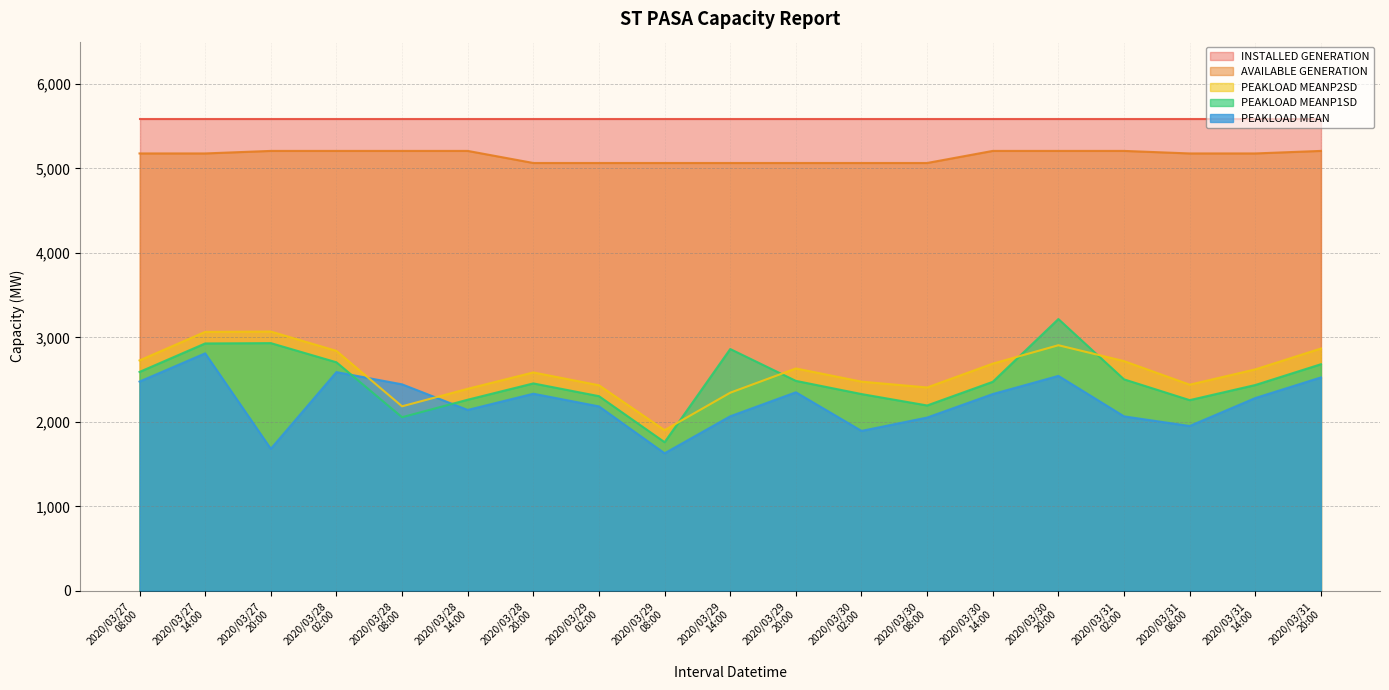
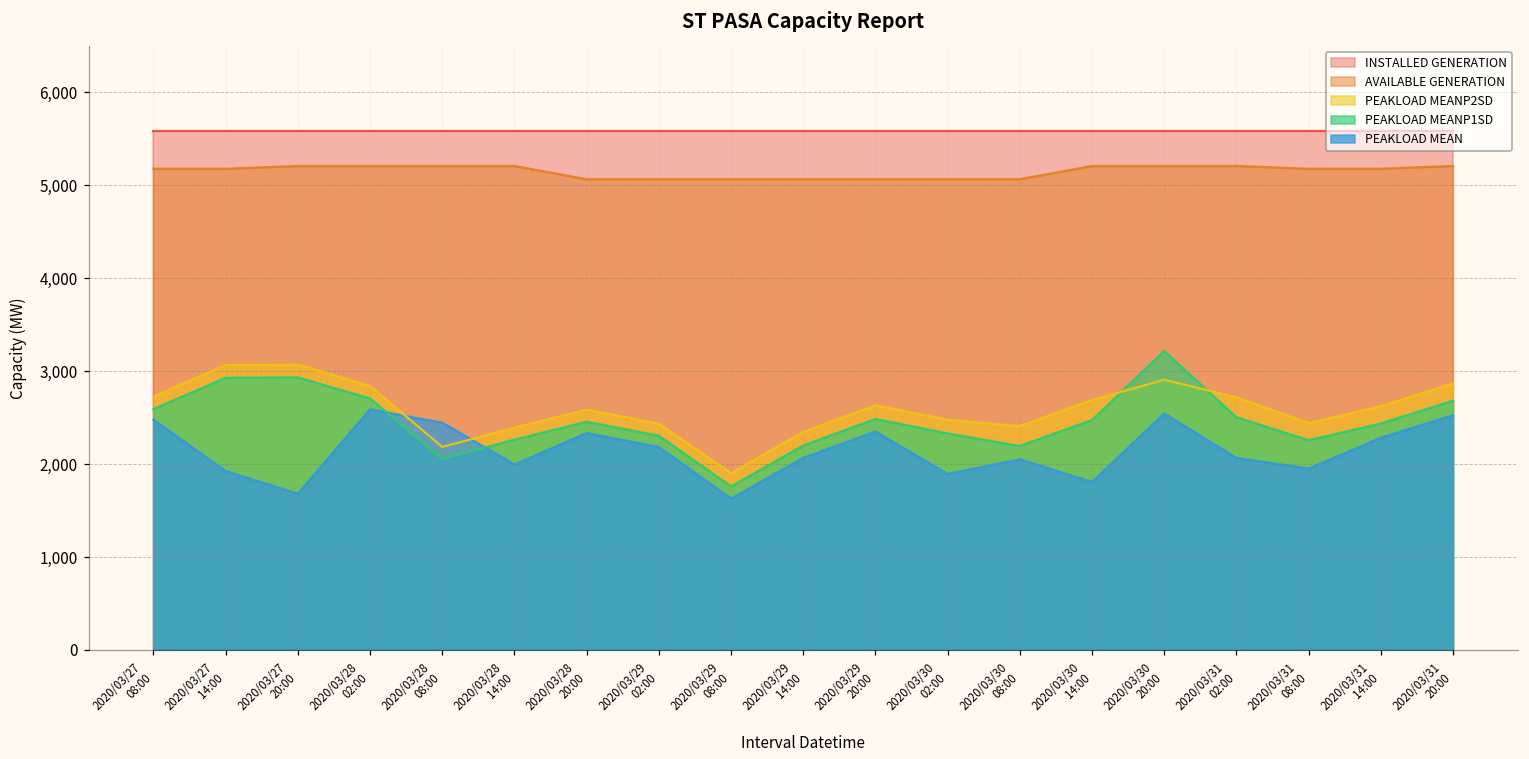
PEAKLOAD MEAN, 2020/03/27 14:00: 2,800 -> 1,900
PEAKLOAD MEAN, 2020/03/28 14:00: 2,100 -> 2,000
PEAKLOAD MEANP1SD, 2020/03/29 14:00: 2,900 -> 2,200
PEAKLOAD MEAN, 2020/03/30 14:00: 2,300 -> 1,800
